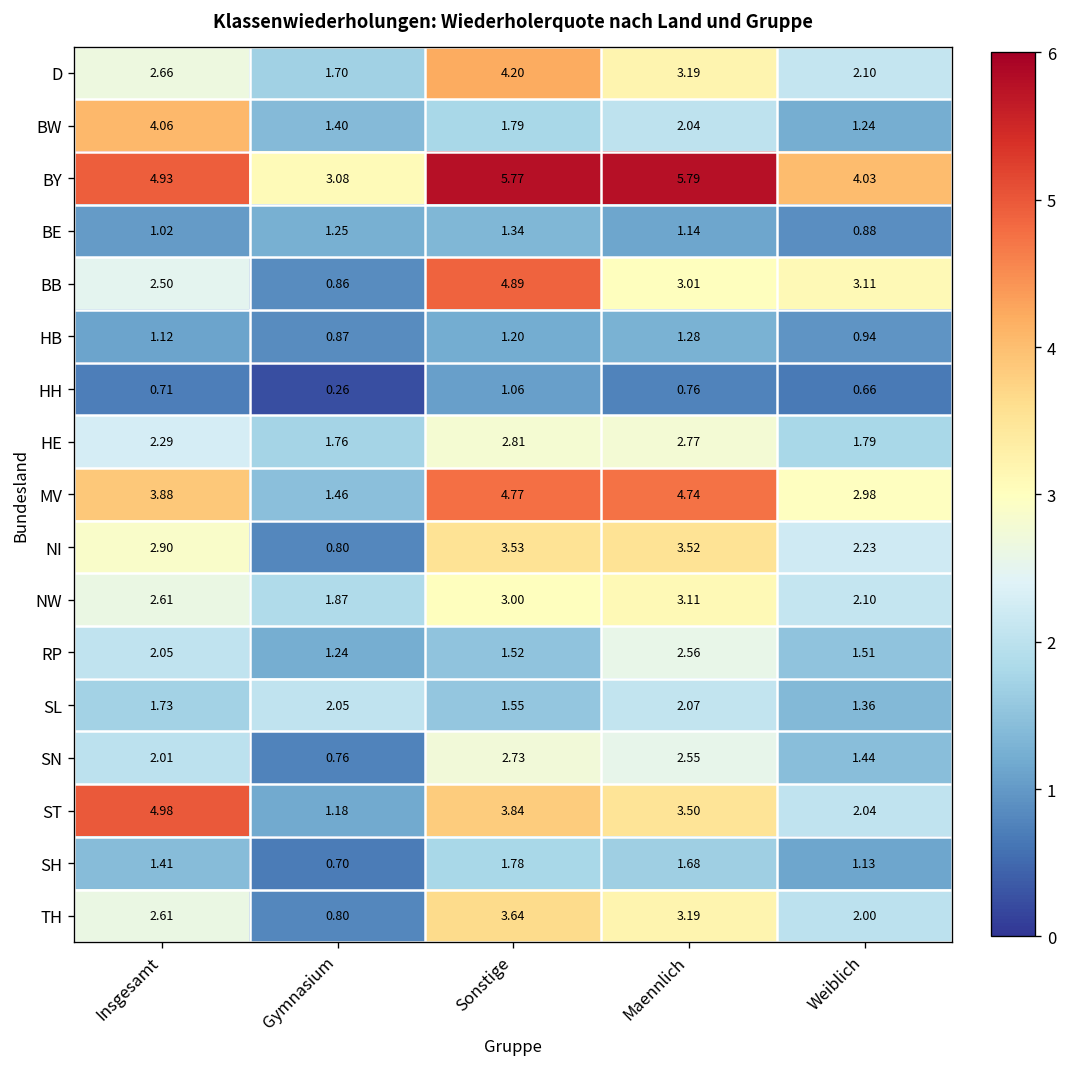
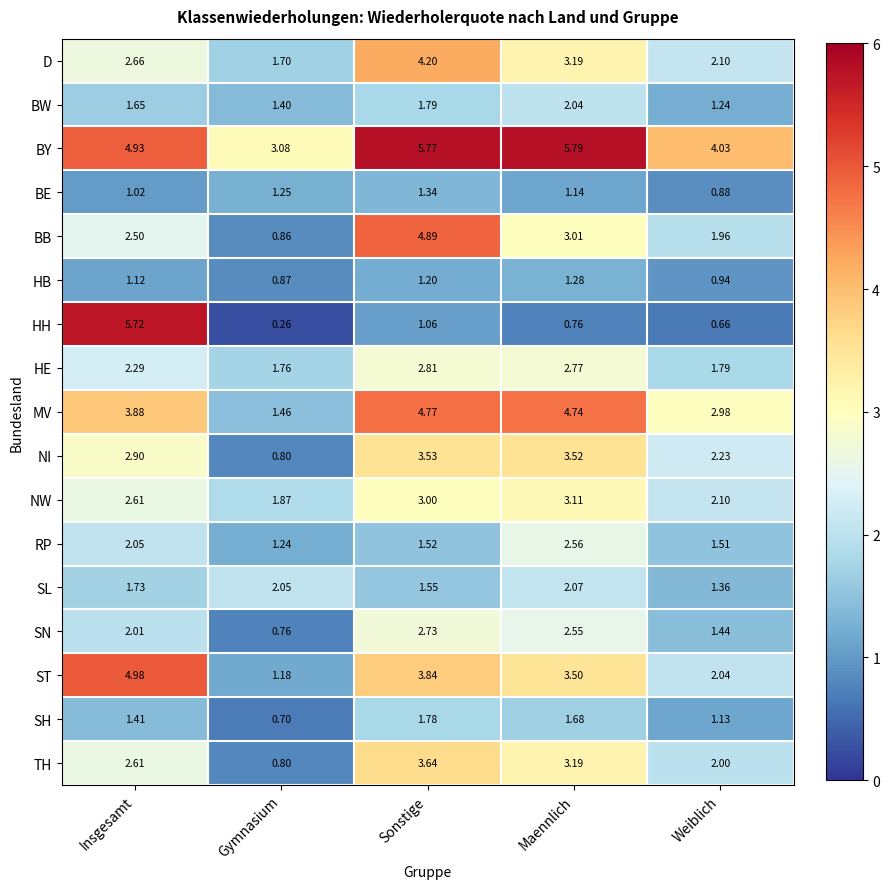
BW, Insgesamt: 4.06 -> 1.65
BB, Weiblich: 3.11 -> 1.96
HH, Insgesamt: 0.71 -> 5.72
